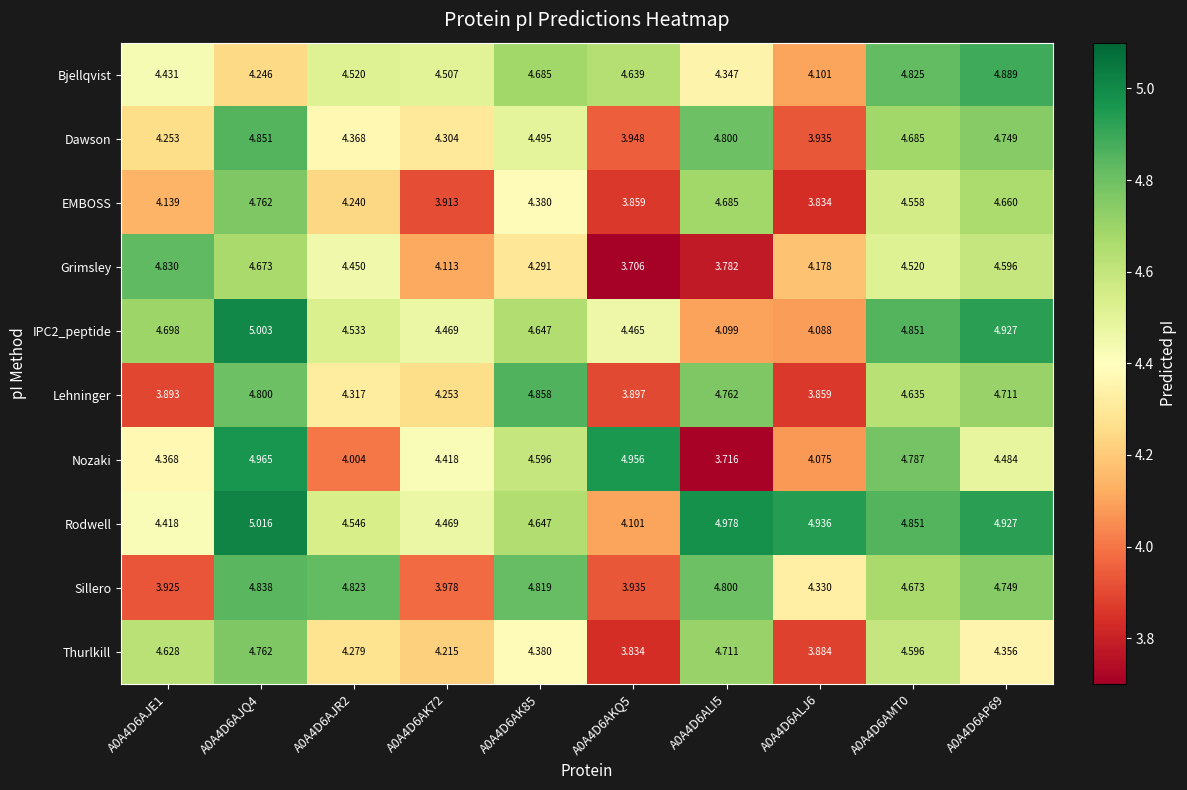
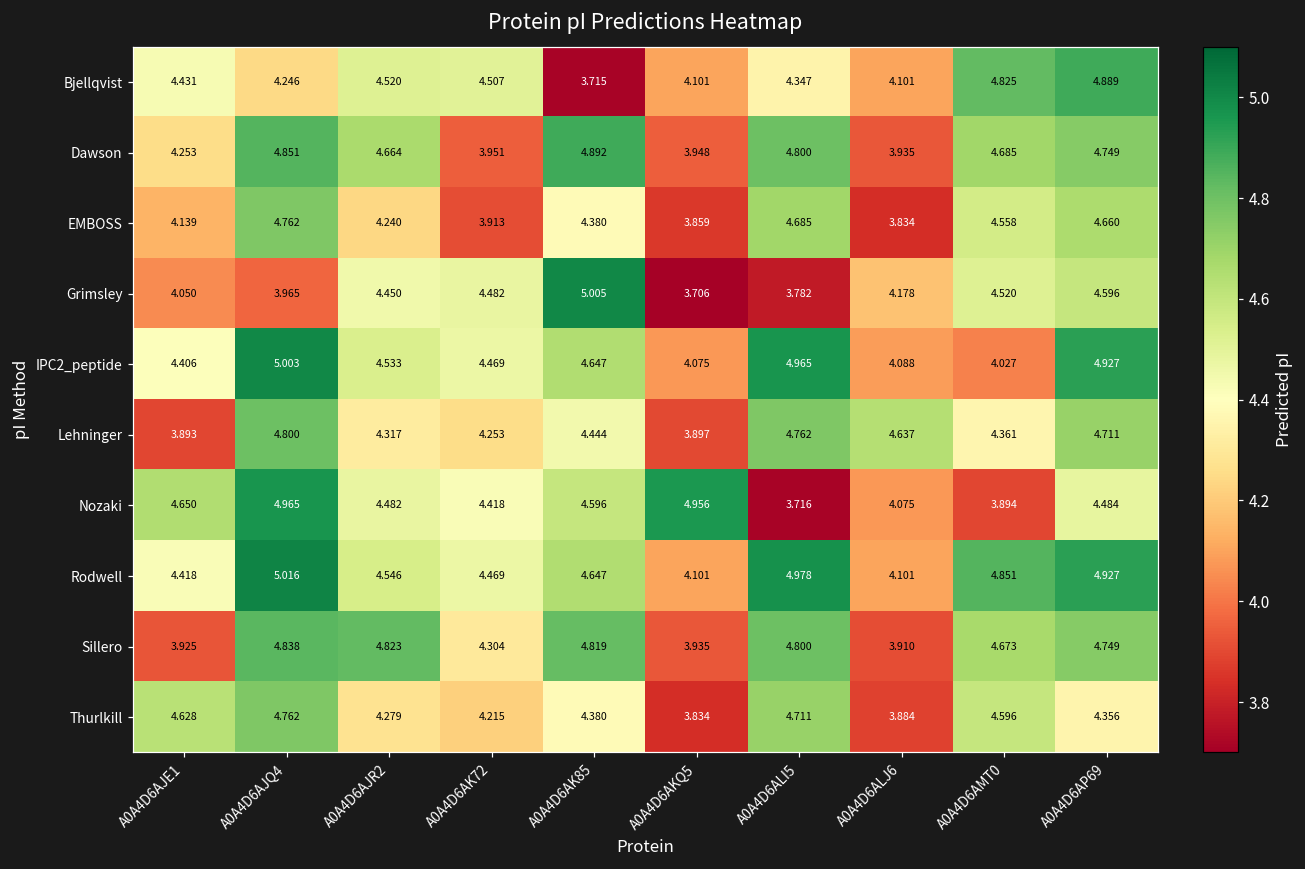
Bjellqvist, A0A4D6AK85: 4.685 -> 3.715
Bjellqvist, A0A4D6AKQ5: 4.639 -> 4.101
Dawson, A0A4D6AJR2: 4.368 -> 4.664
Dawson, A0A4D6AK72: 4.304 -> 3.951
Dawson, A0A4D6AK85: 4.495 -> 4.892
Grimsley, A0A4D6AJE1: 4.830 -> 4.050
Grimsley, A0A4D6AJQ4: 4.673 -> 3.965
Grimsley, A0A4D6AK72: 4.113 -> 4.482
Grimsley, A0A4D6AK85: 4.291 -> 5.005
IPC2_peptide, A0A4D6AJE1: 4.698 -> 4.406
IPC2_peptide, A0A4D6AKQ5: 4.465 -> 4.075
IPC2_peptide, A0A4D6ALI5: 4.099 -> 4.965
IPC2_peptide, A0A4D6AMT0: 4.851 -> 4.027
Lehninger, A0A4D6AK85: 4.858 -> 4.444
Lehninger, A0A4D6ALJ6: 3.859 -> 4.637
Lehninger, A0A4D6AMT0: 4.635 -> 4.361
Nozaki, A0A4D6AJE1: 4.368 -> 4.650
Nozaki, A0A4D6AJR2: 4.004 -> 4.482
Nozaki, A0A4D6AMT0: 4.787 -> 3.894
Rodwell, A0A4D6ALJ6: 4.936 -> 4.101
Sillero, A0A4D6AK72: 3.978 -> 4.304
Sillero, A0A4D6ALJ6: 4.330 -> 3.910
